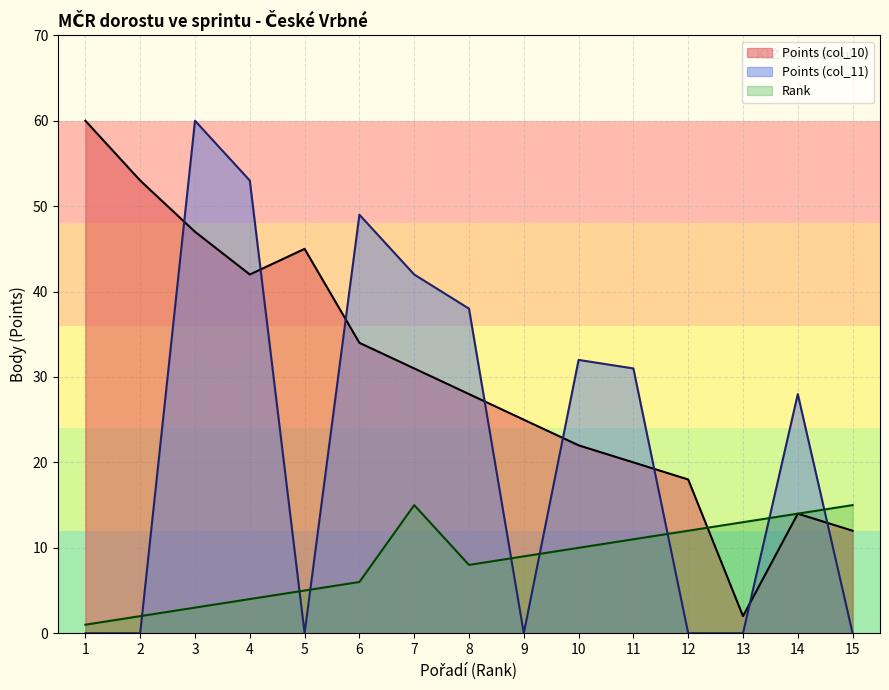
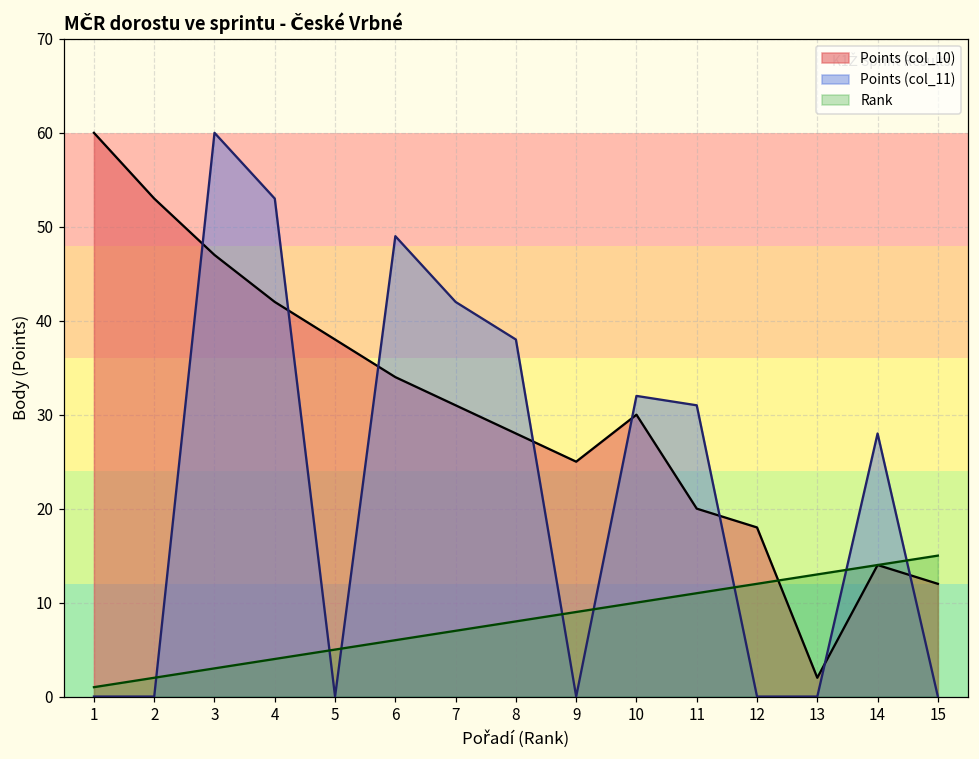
Points (col_10), 5: 45 -> 38
Rank, 7: 15 -> 7
Points (col_10), 10: 22 -> 30
